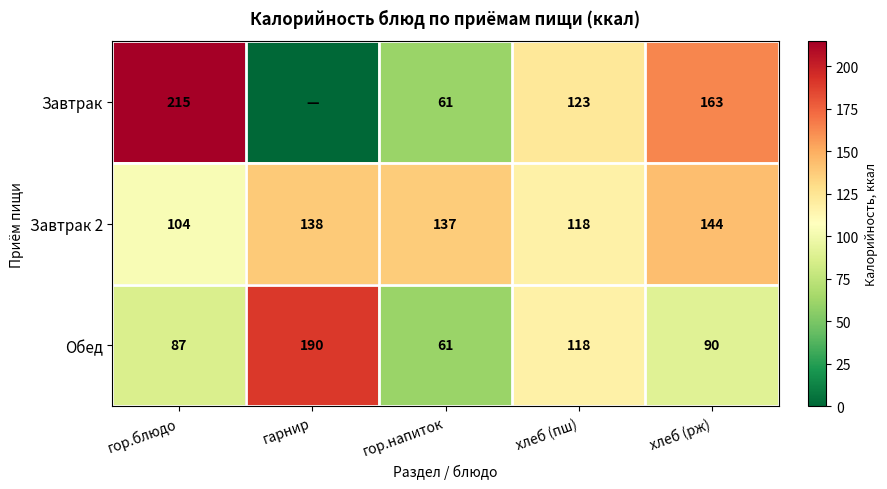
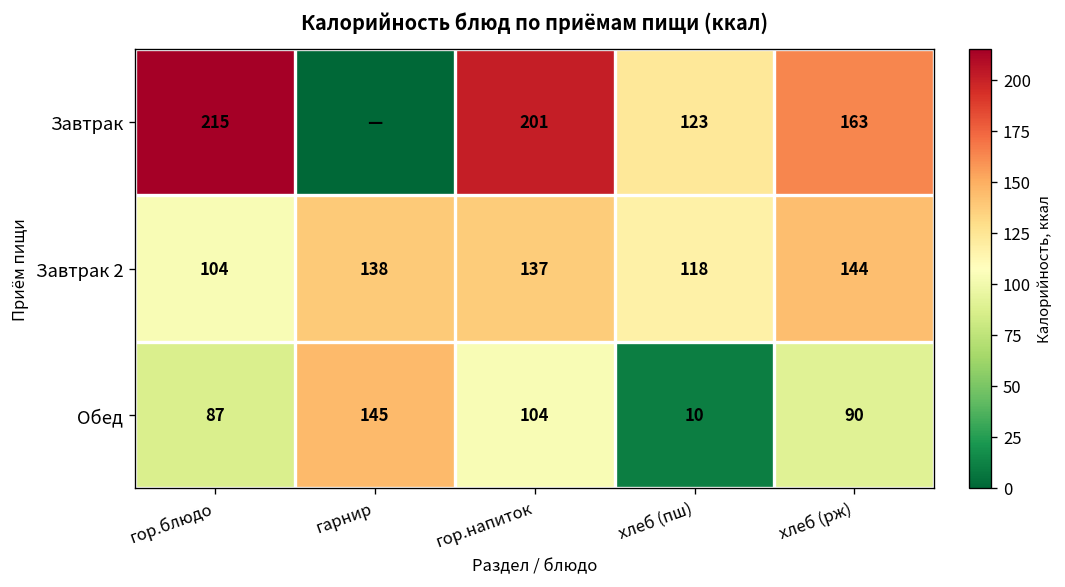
Завтрак, гор.напиток: 61 -> 201
Обед, гарнир: 190 -> 145
Обед, гор.напиток: 61 -> 104
Обед, хлеб (пш): 118 -> 10
